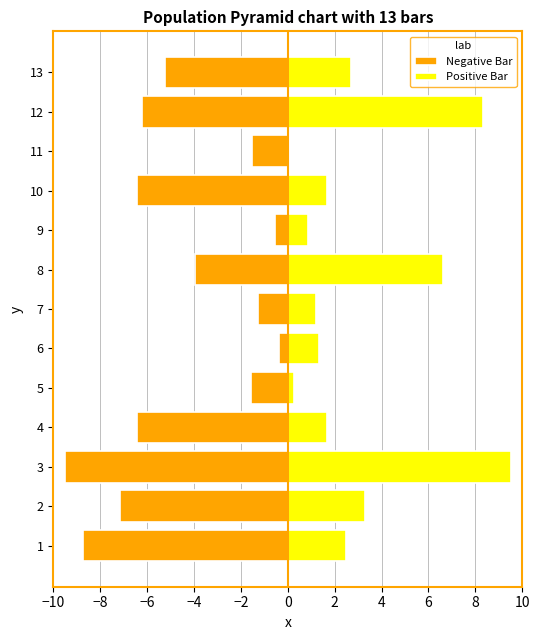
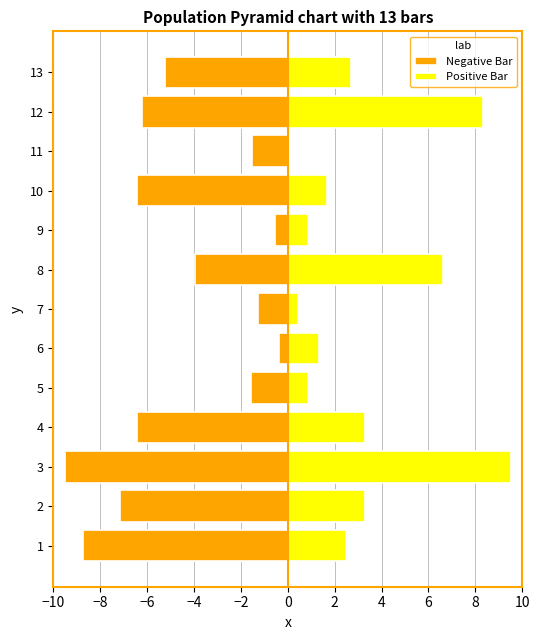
Positive Bar, 7: 1.2 -> 0.5
Positive Bar, 5: 0.3 -> 0.8
Positive Bar, 4: 1.7 -> 3.3
